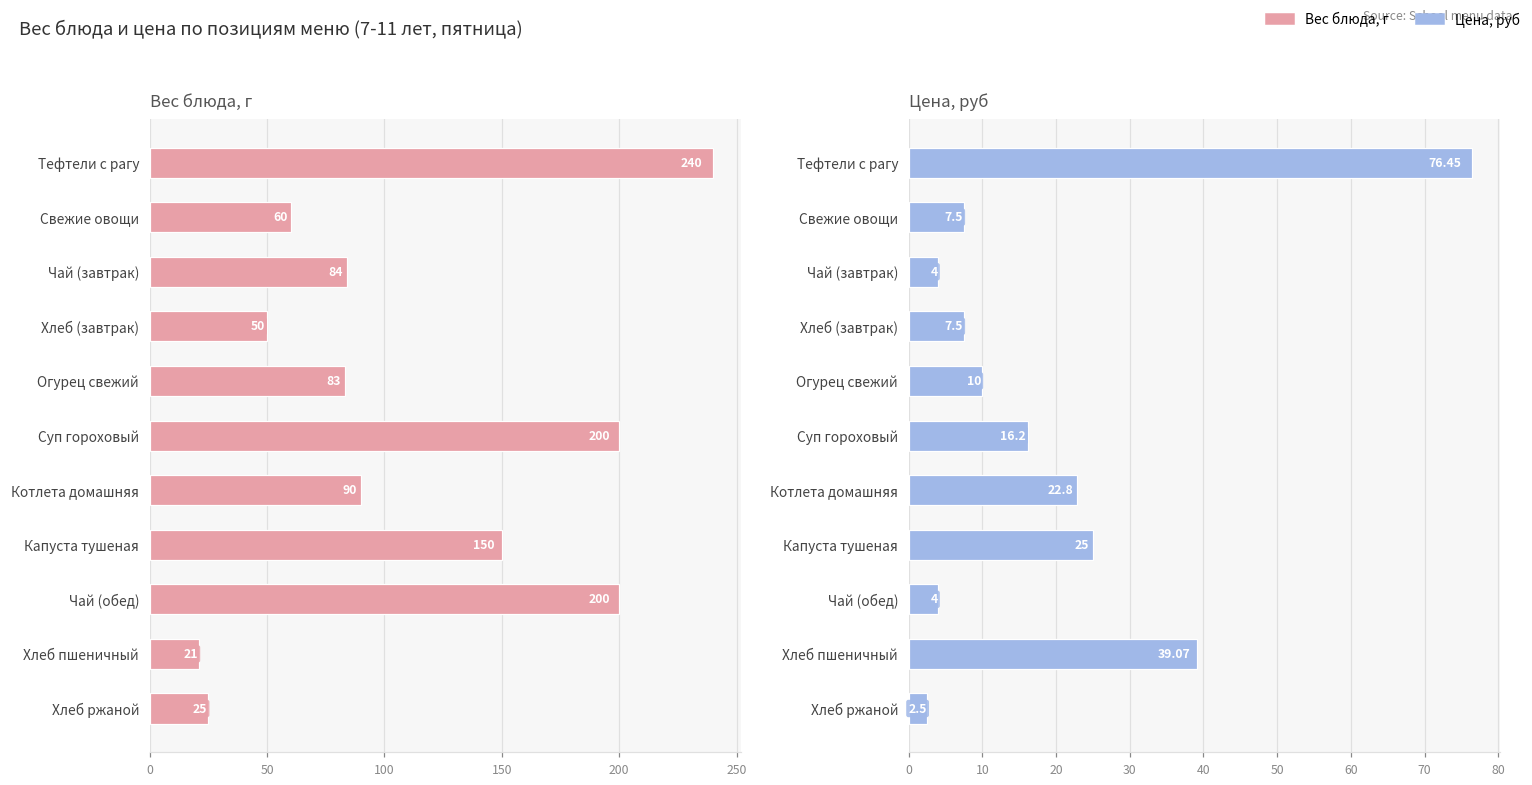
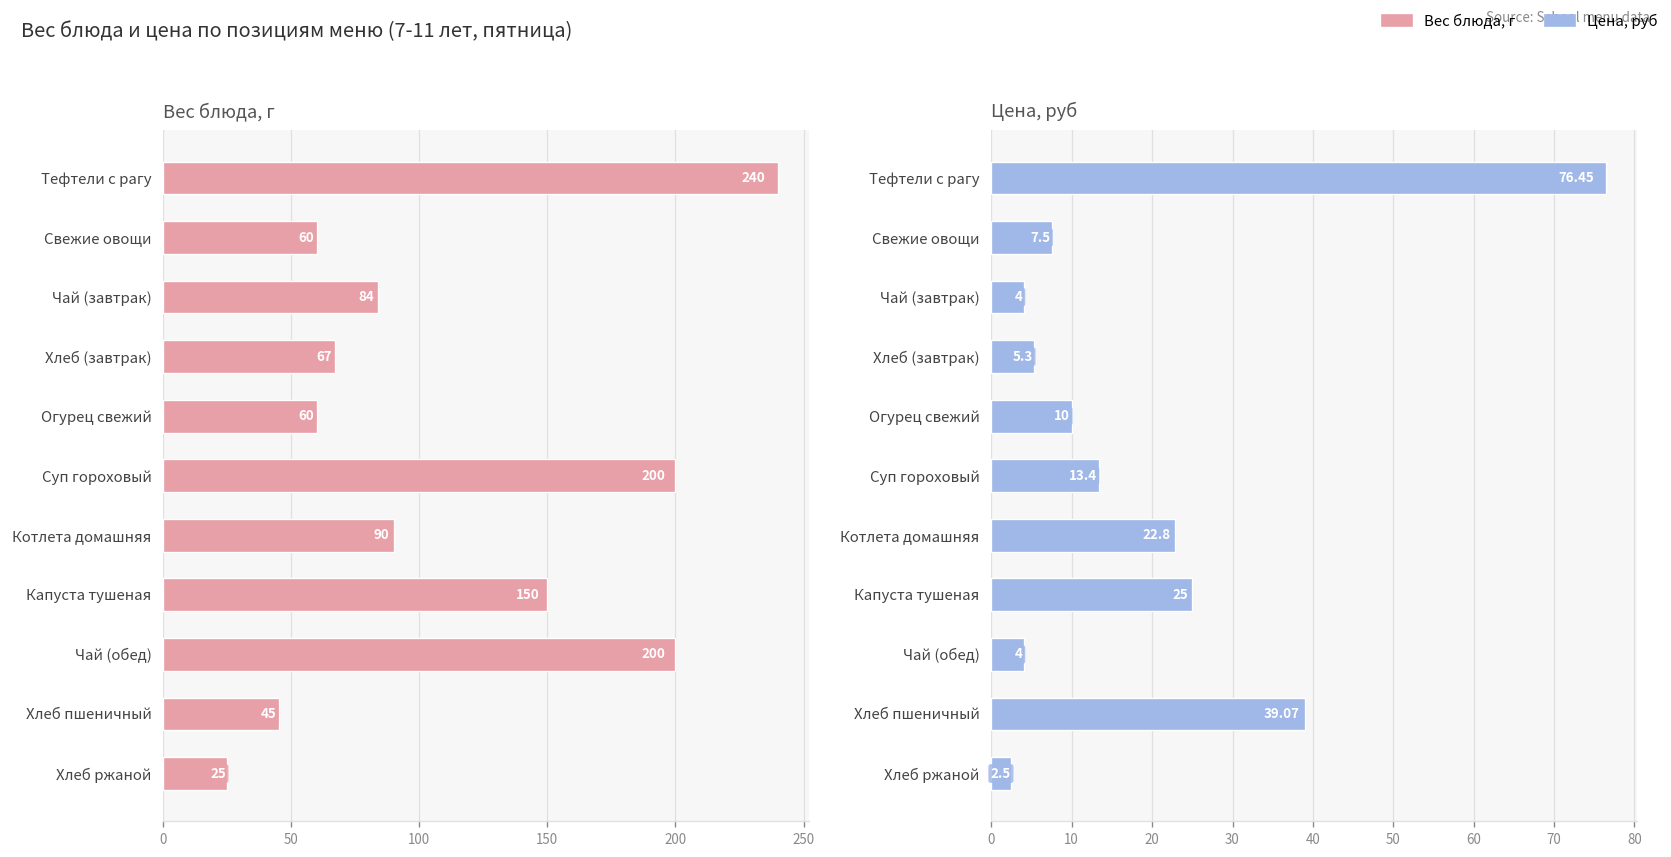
Вес блюда, г, Хлеб (завтрак): 50 -> 67
Вес блюда, г, Огурец свежий: 83 -> 60
Вес блюда, г, Хлеб пшеничный: 21 -> 45
Цена, руб, Хлеб (завтрак): 7.5 -> 5.3
Цена, руб, Суп гороховый: 16.2 -> 13.4
